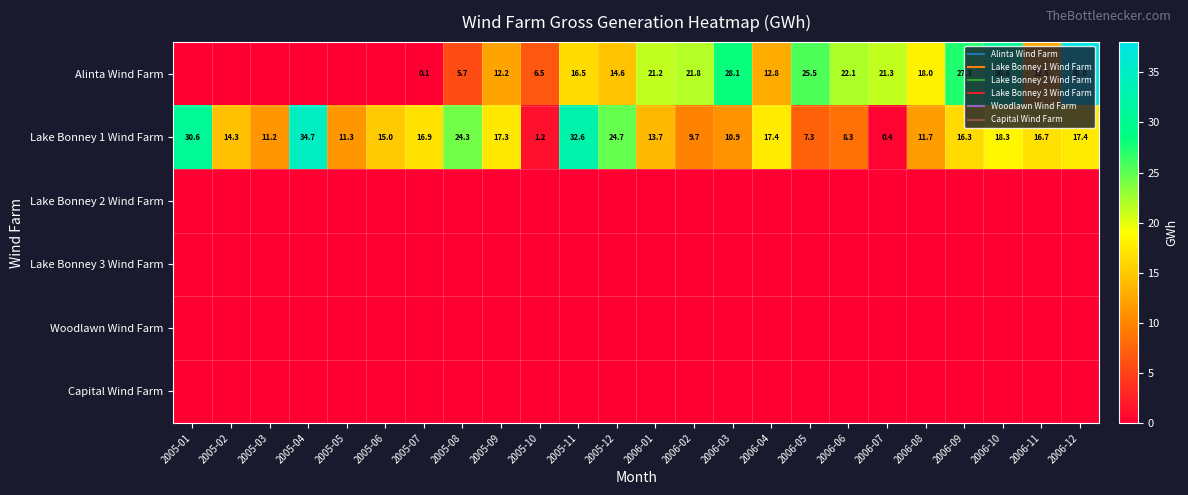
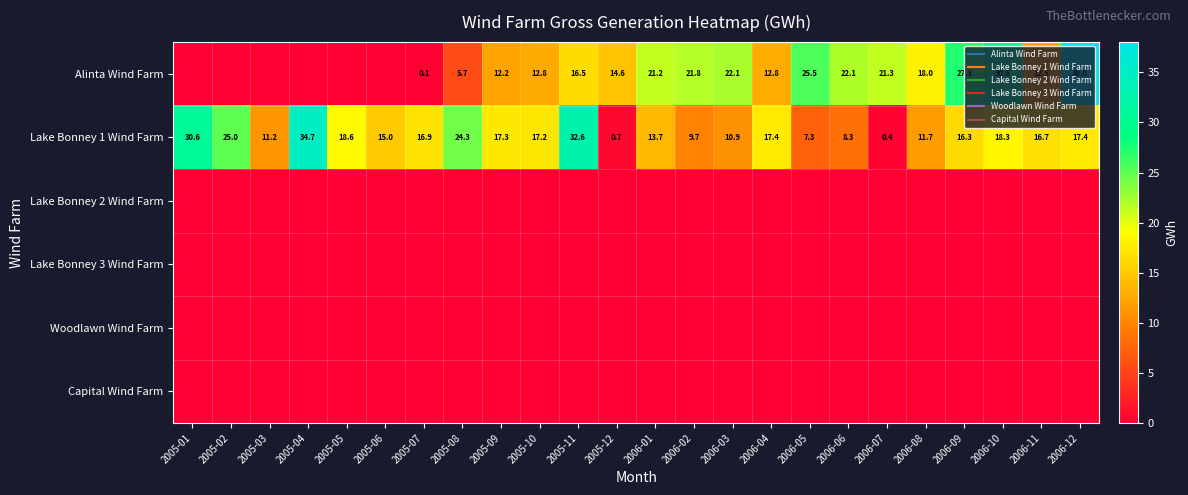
Alinta Wind Farm, 2005-10: 6.5 -> 12.8
Alinta Wind Farm, 2006-03: 28.1 -> 22.1
Lake Bonney 1 Wind Farm, 2005-02: 14.3 -> 25.0
Lake Bonney 1 Wind Farm, 2005-05: 11.3 -> 18.6
Lake Bonney 1 Wind Farm, 2005-10: 1.2 -> 17.2
Lake Bonney 1 Wind Farm, 2005-12: 24.7 -> 0.7
